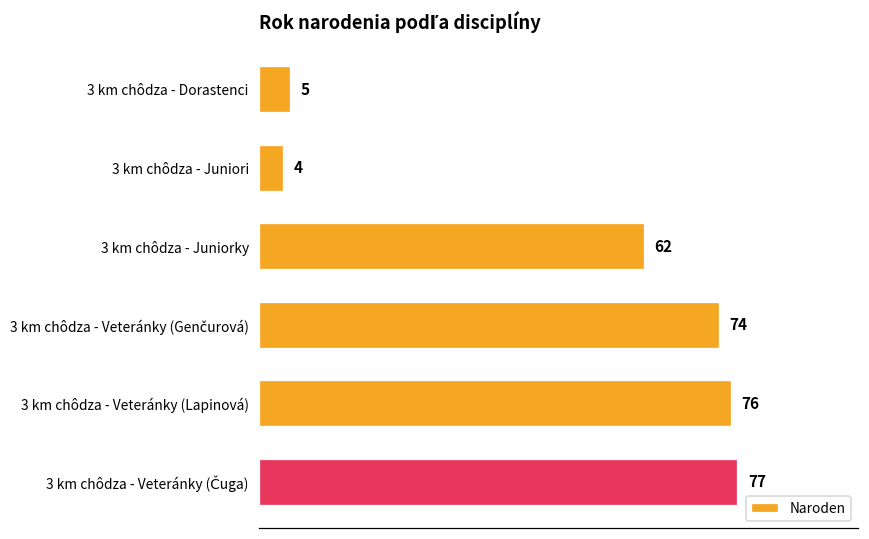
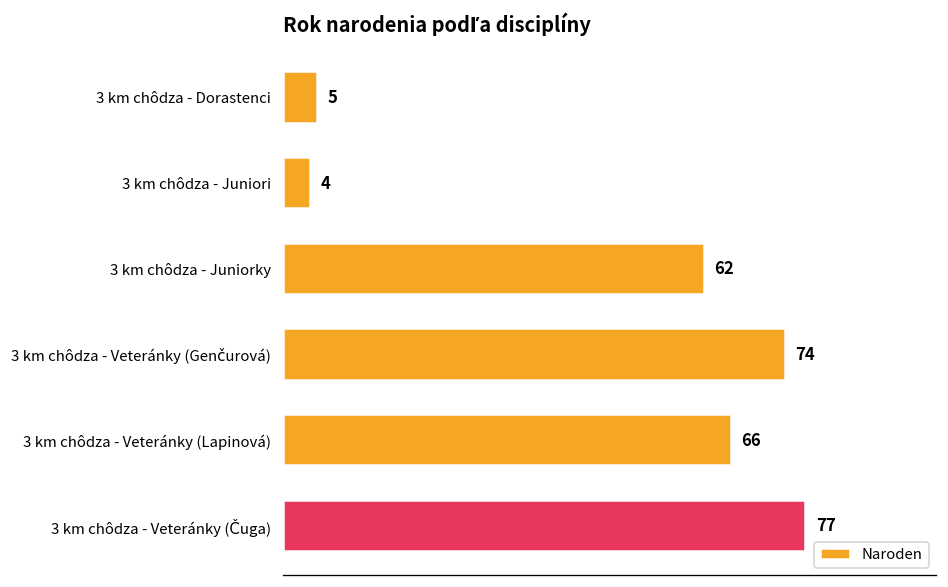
3 km chôdza - Veteránky (Lapinová): 76 -> 66
